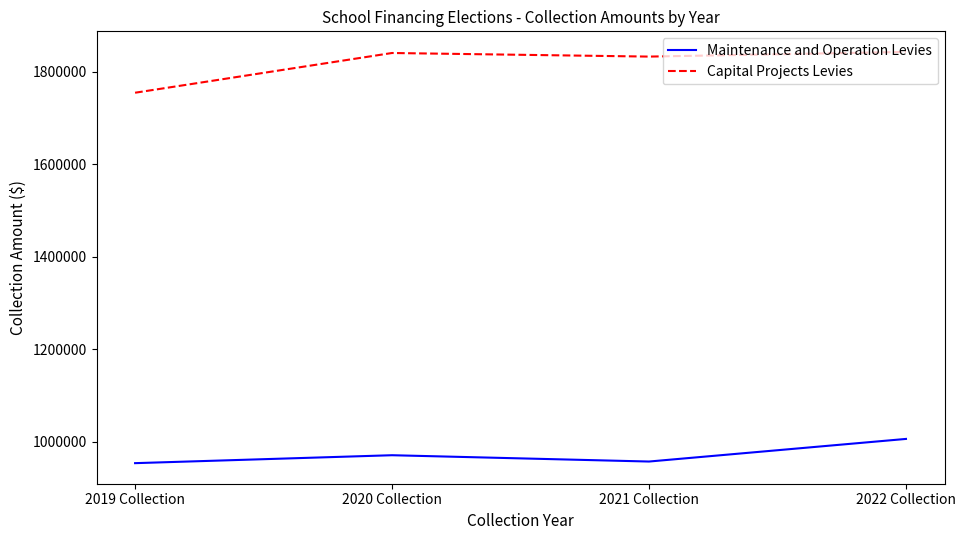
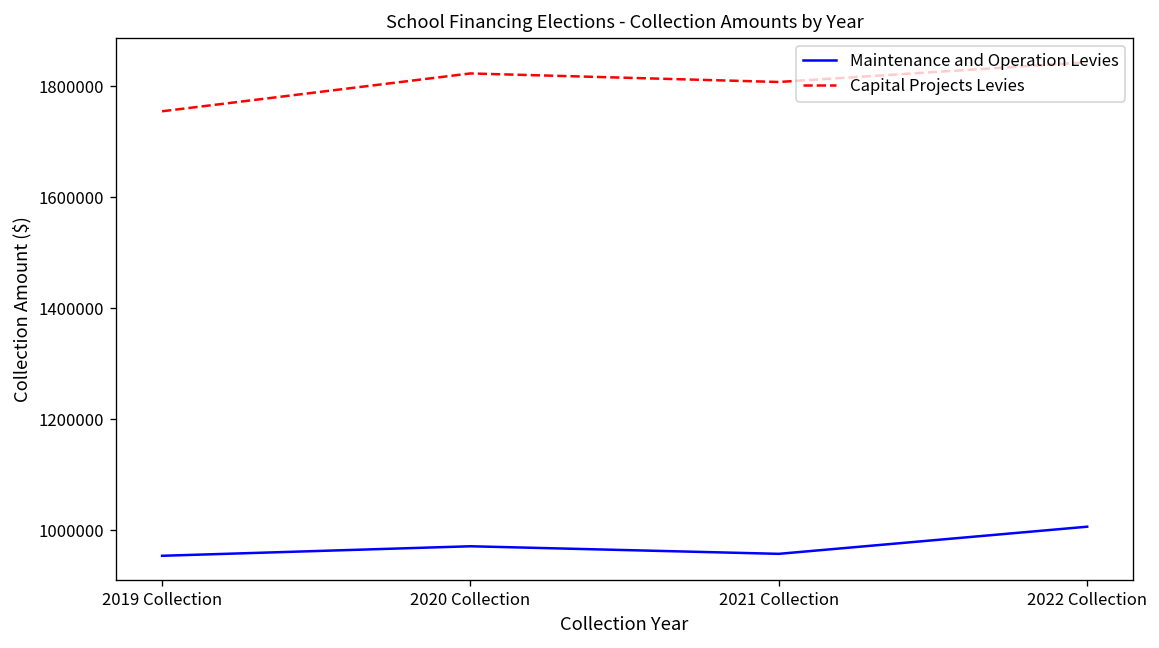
Capital Projects Levies, 2020 Collection: 1840000 -> 1820000
Capital Projects Levies, 2021 Collection: 1830000 -> 1810000
